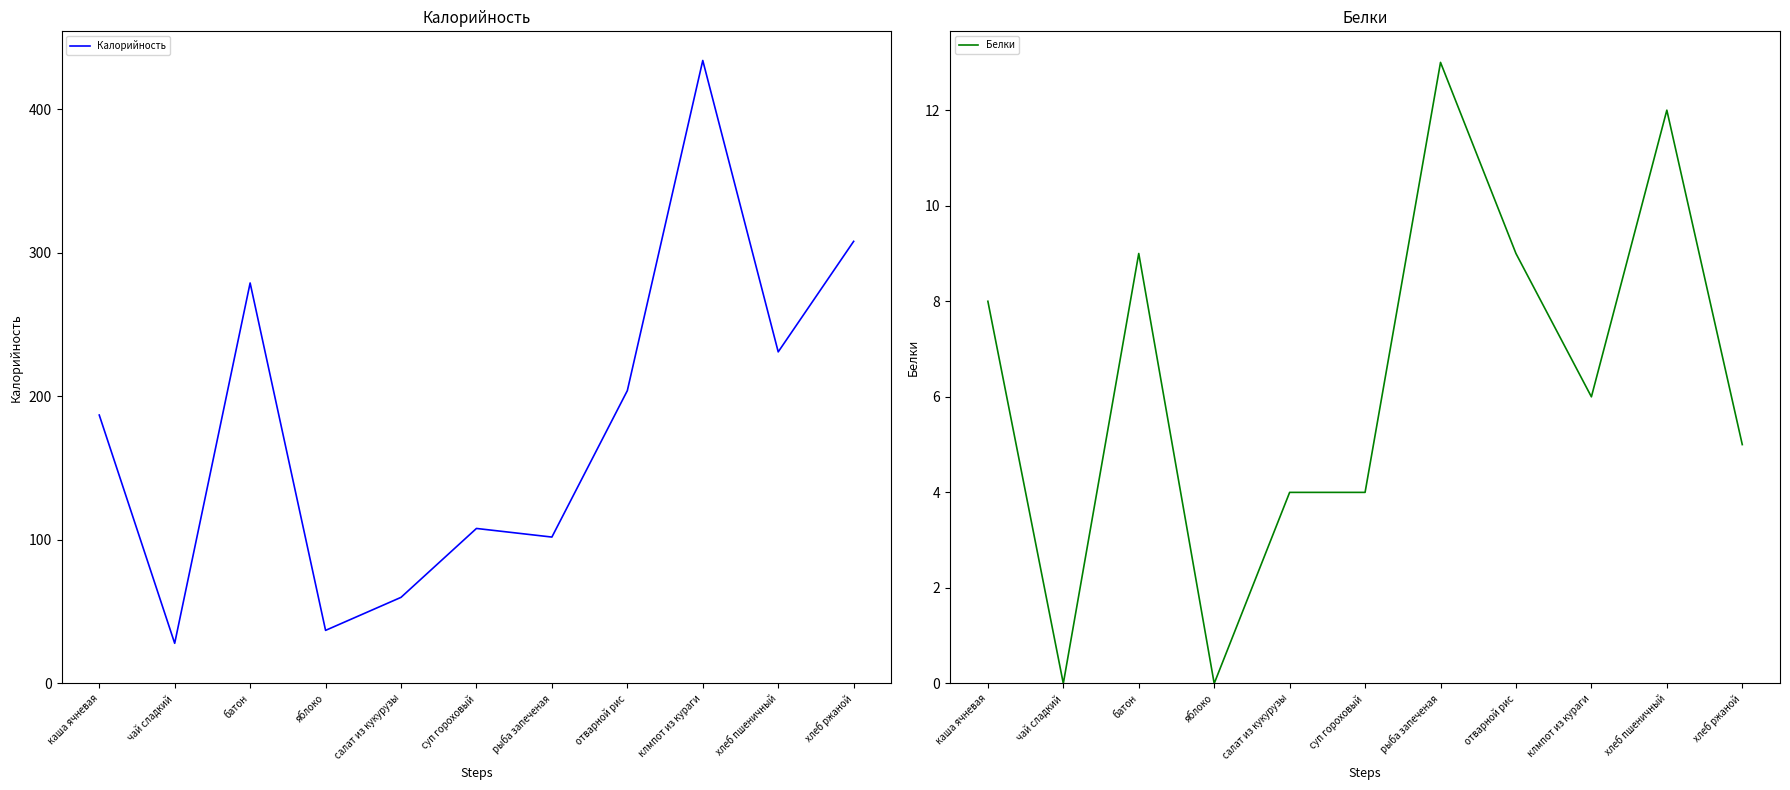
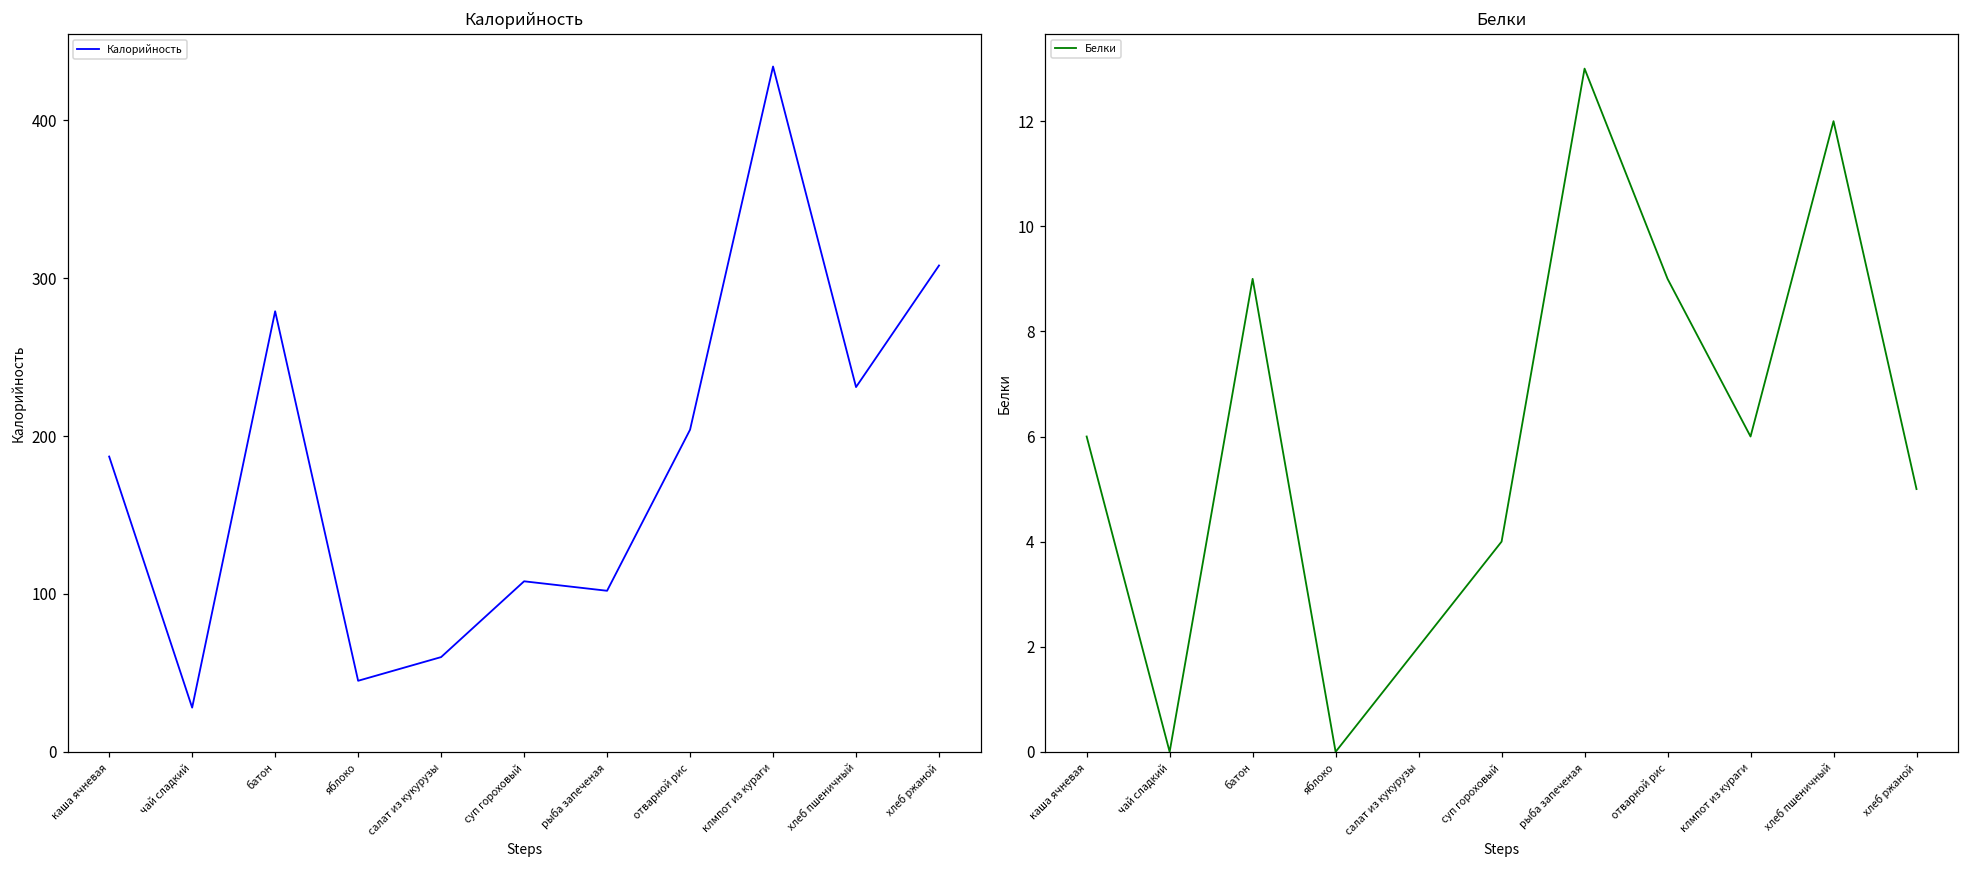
Калорийность, яблоко: 37 -> 45
Белки, каша ячневая: 8 -> 6
Белки, салат из кукурузы: 4 -> 2
